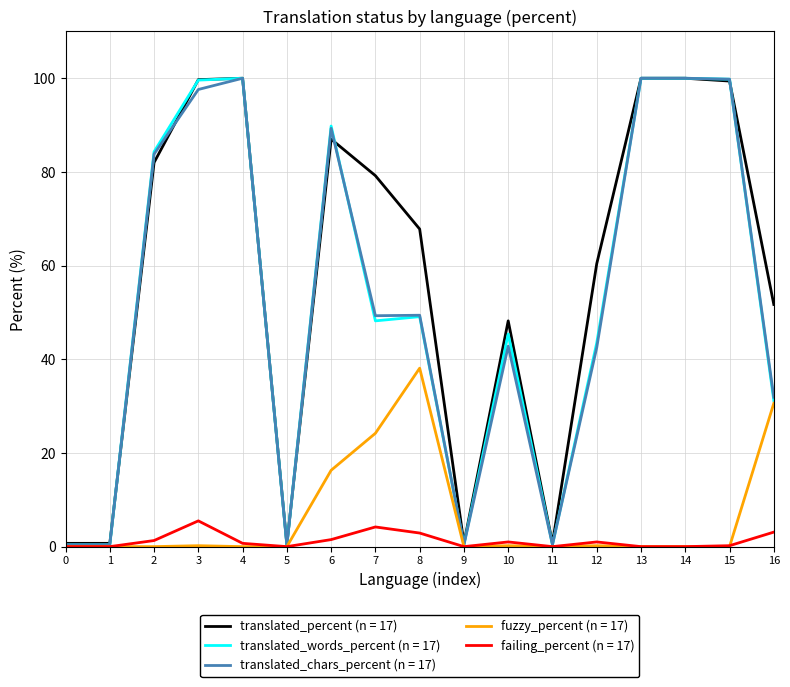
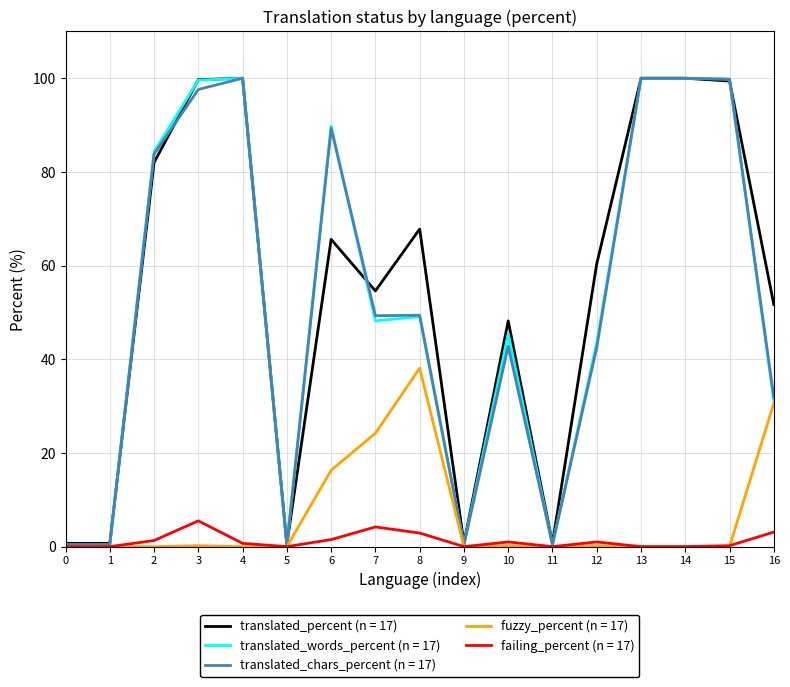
translated_percent (n = 17), 6: 87 -> 66
translated_percent (n = 17), 7: 79 -> 55
